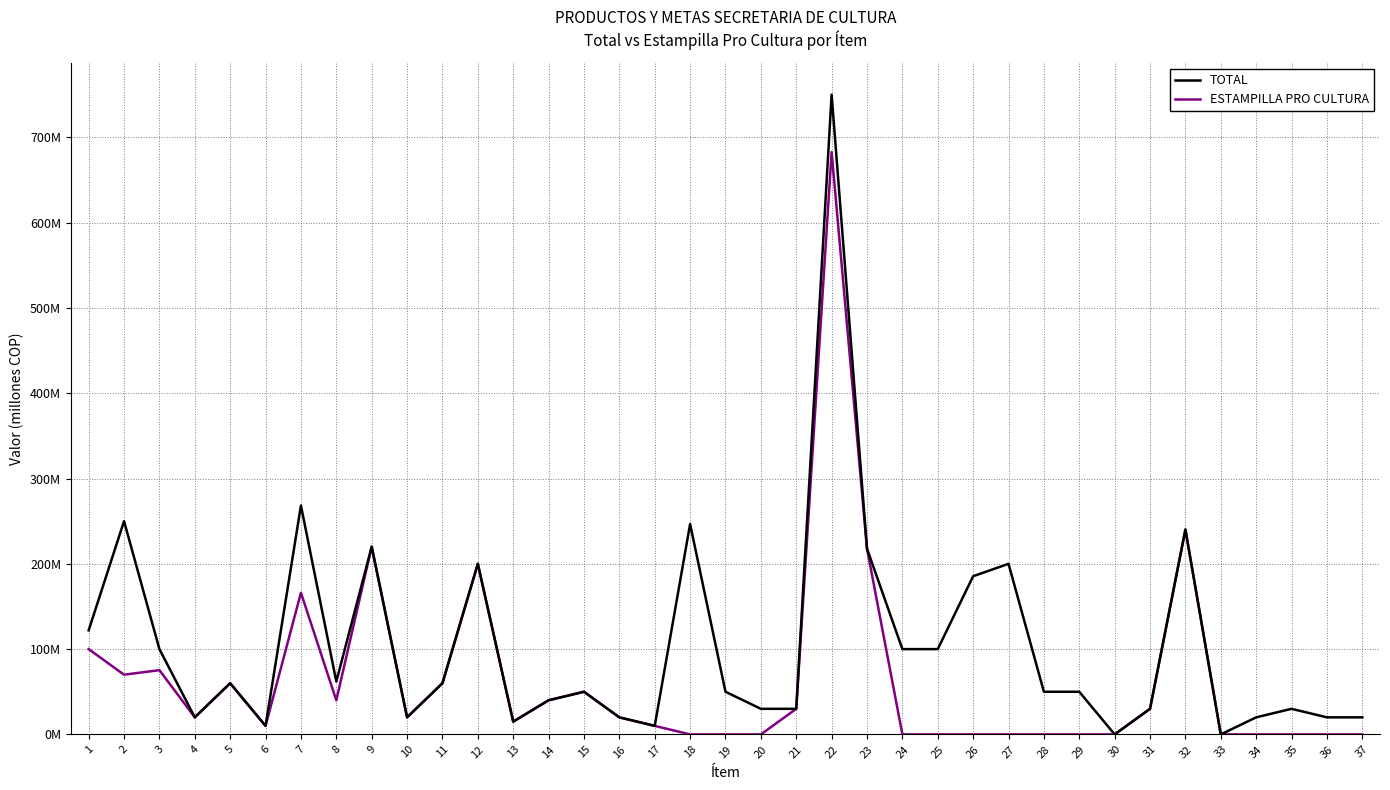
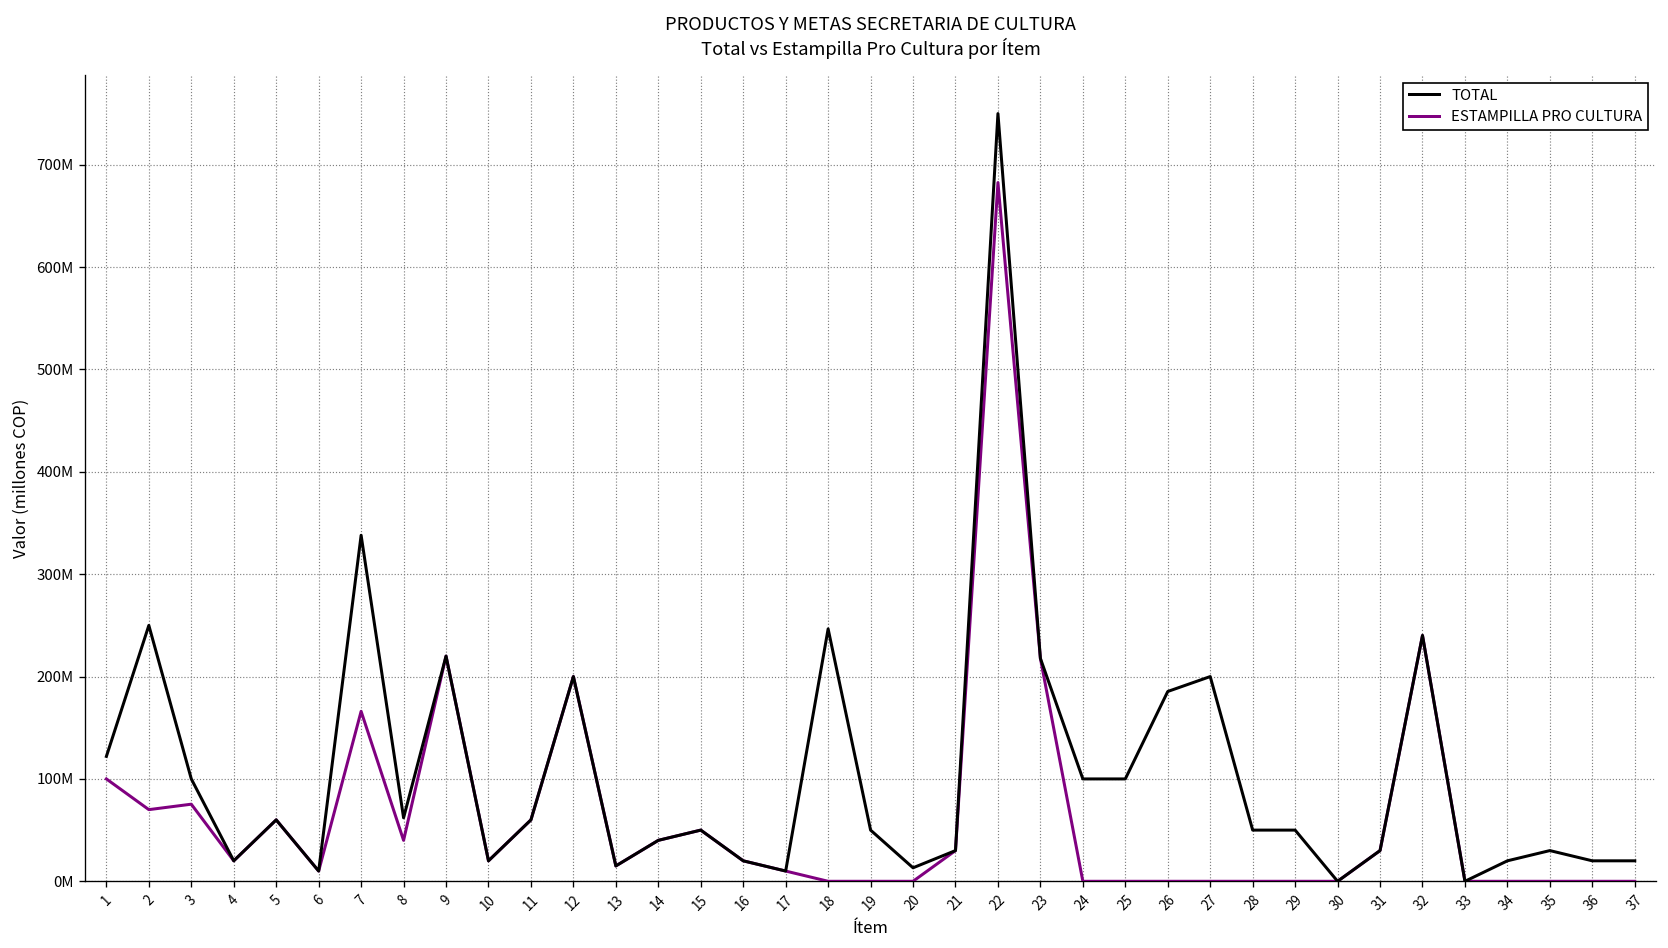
TOTAL, 7: 270000000 -> 340000000
TOTAL, 20: 30000000 -> 10000000
